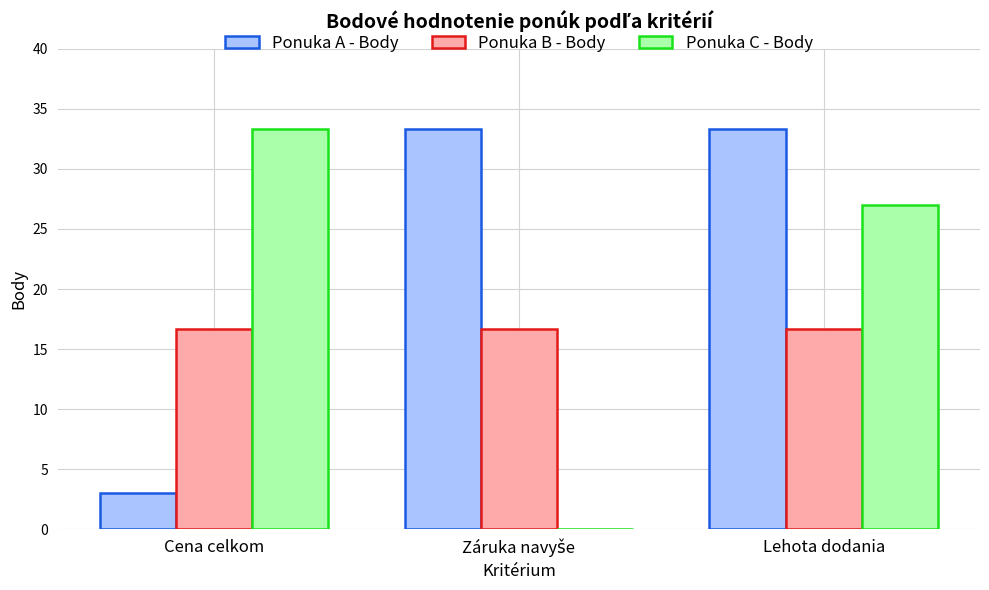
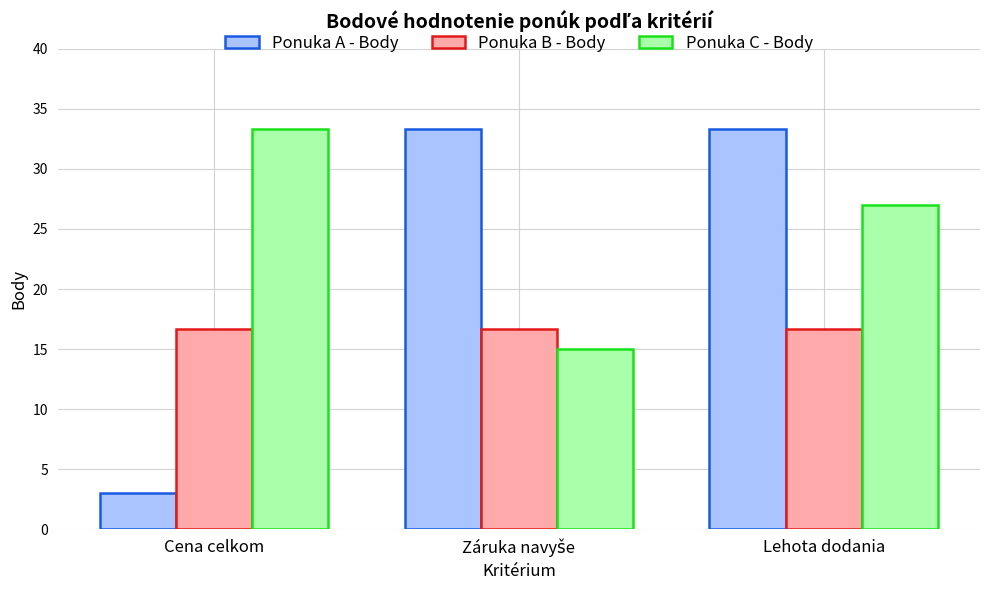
Ponuka C - Body, Záruka navyše: 0 -> 15
